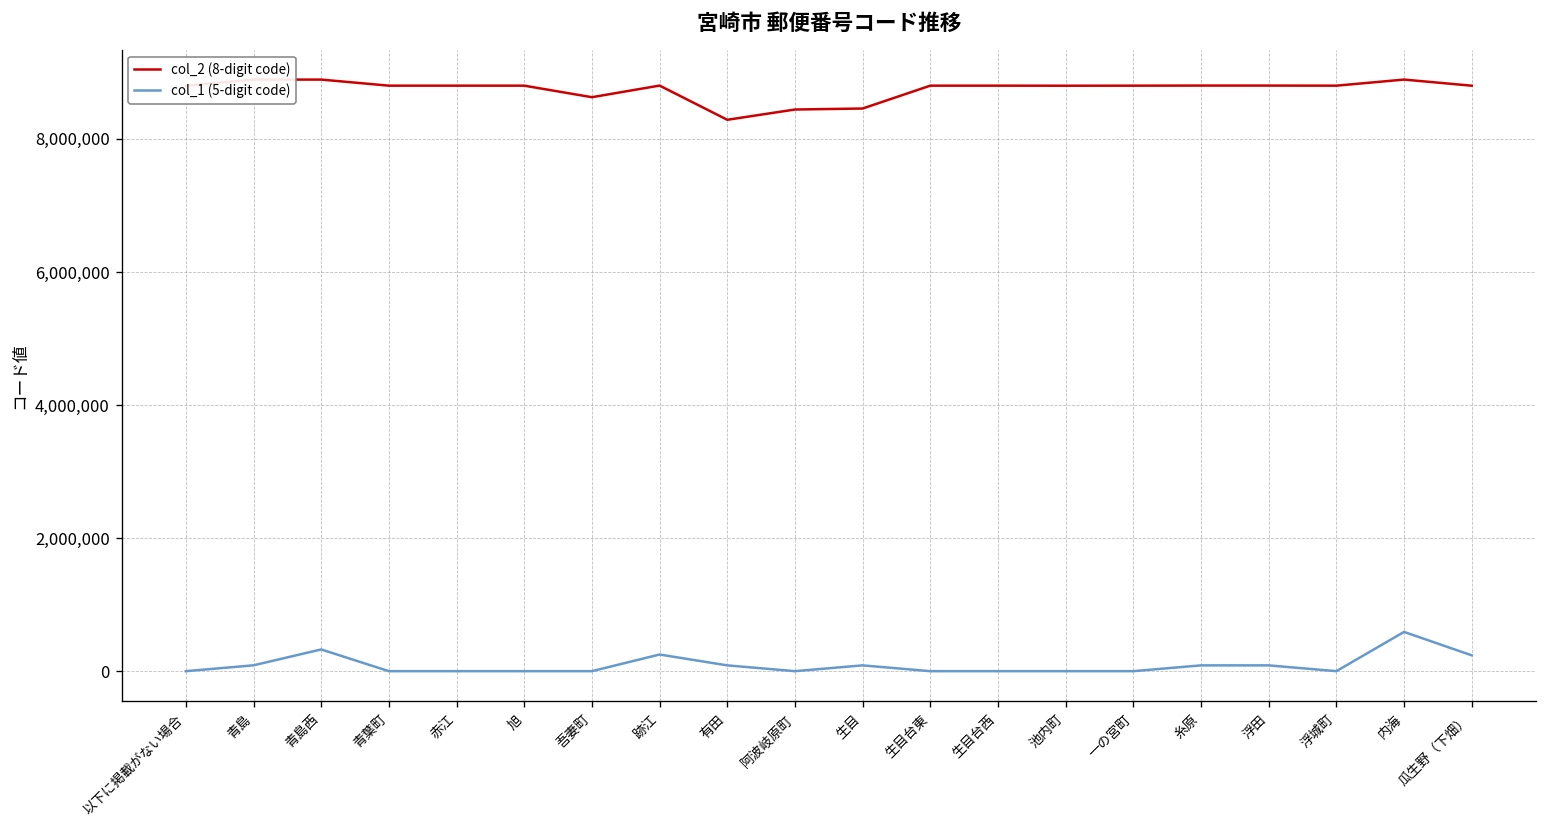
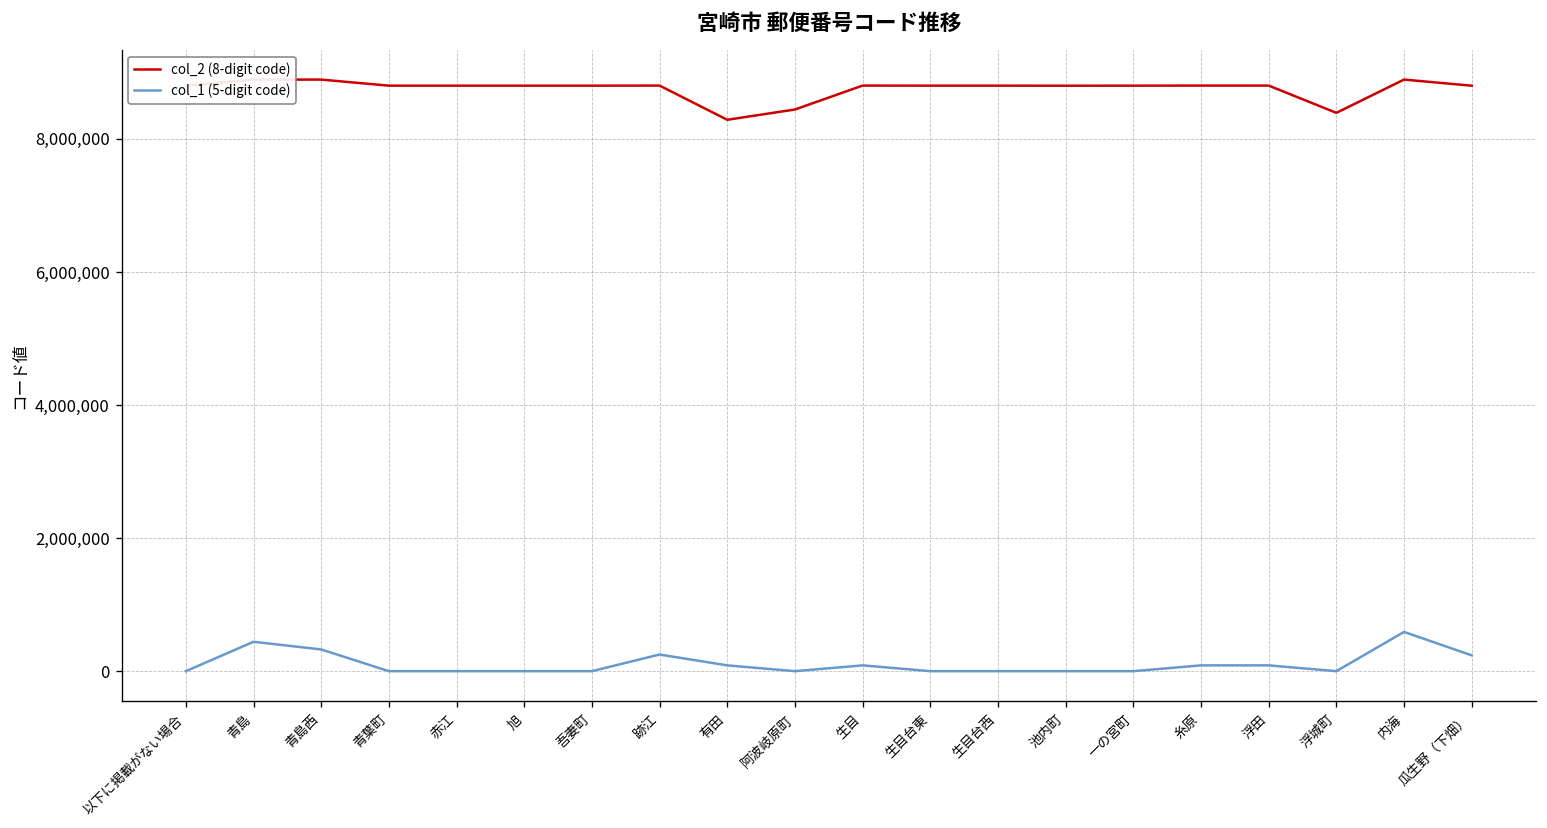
col_1 (5-digit code), 青島: 100,000 -> 400,000
col_2 (8-digit code), 吾妻町: 8,600,000 -> 8,800,000
col_2 (8-digit code), 生目: 8,500,000 -> 8,800,000
col_2 (8-digit code), 浮城町: 8,800,000 -> 8,400,000
